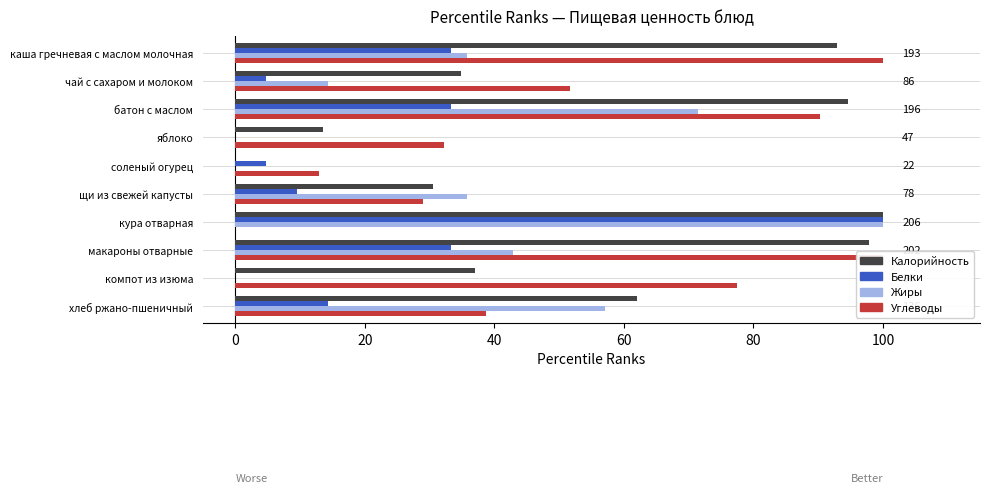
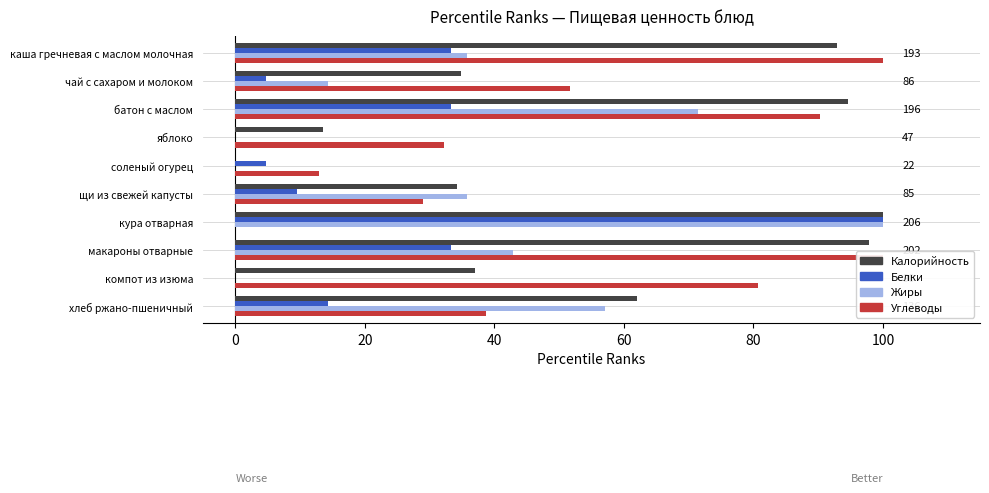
Калорийность, щи из свежей капусты: 78 -> 85
Углеводы, компот из изюма: 77 -> 81
